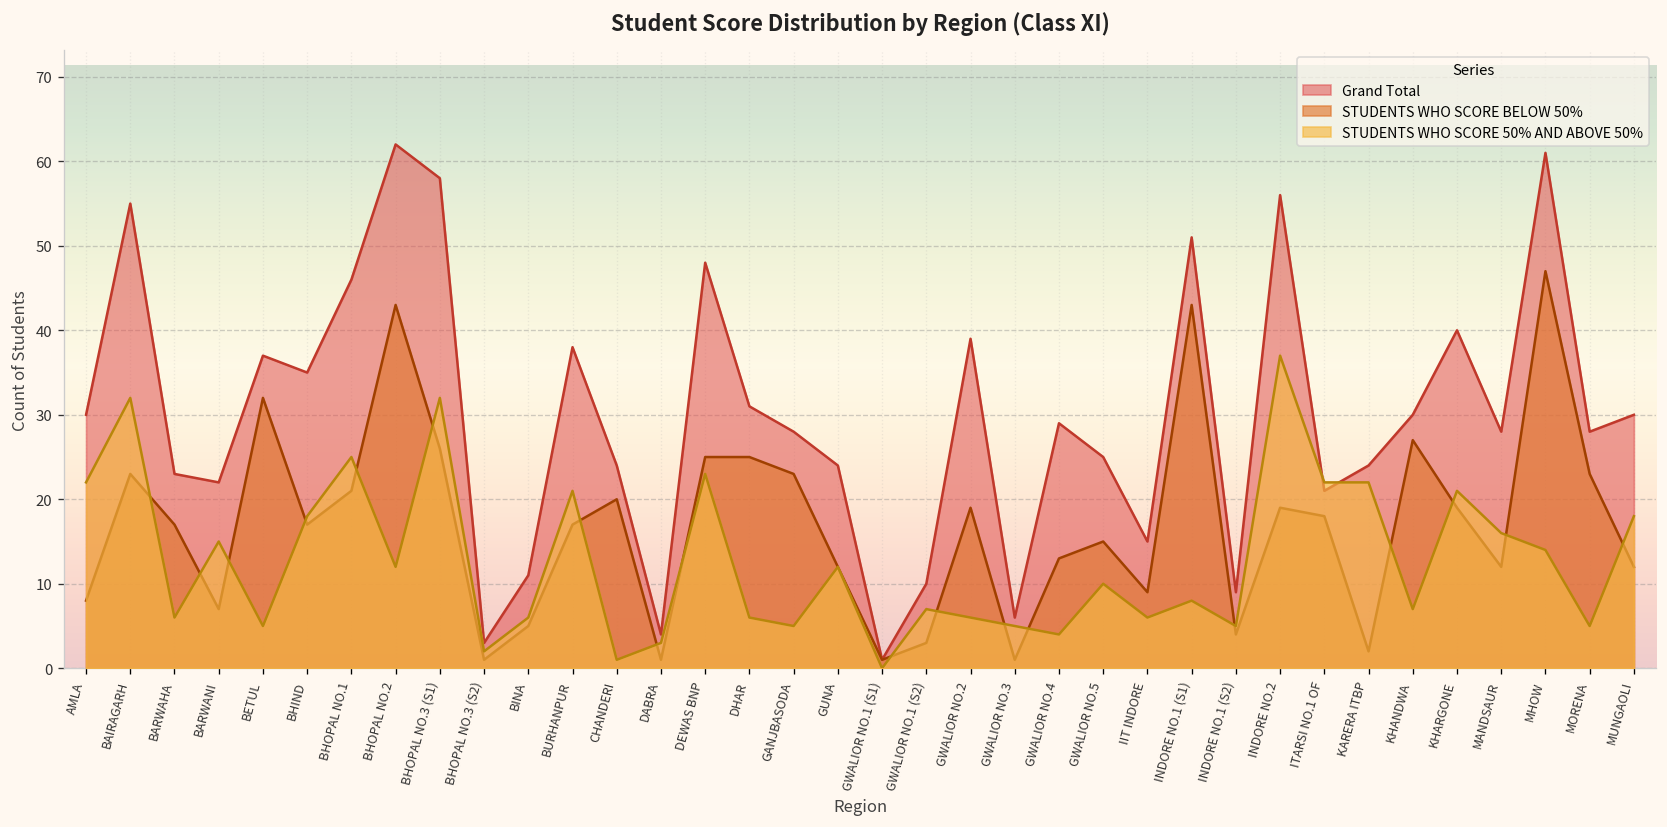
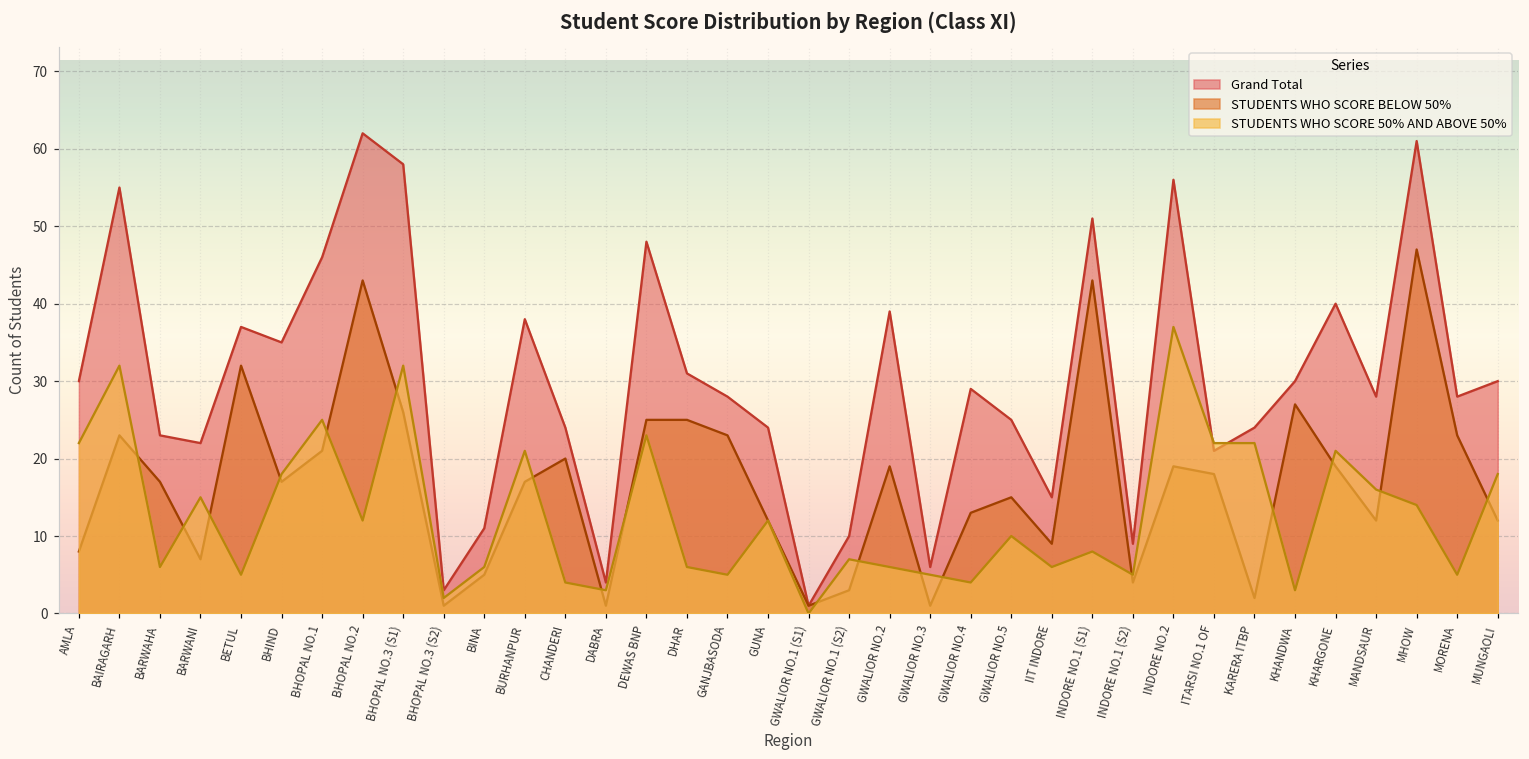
STUDENTS WHO SCORE 50% AND ABOVE 50%, CHANDERI: 1 -> 4
STUDENTS WHO SCORE 50% AND ABOVE 50%, KHANDWA: 7 -> 3
